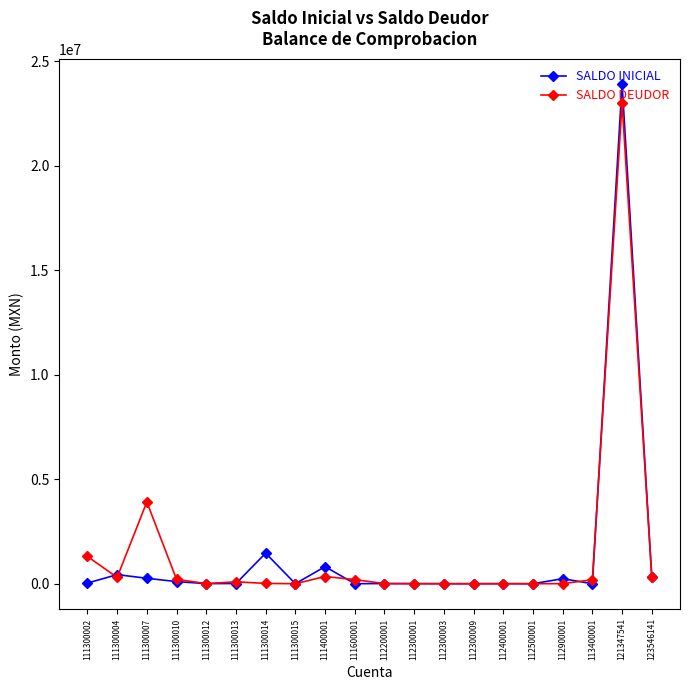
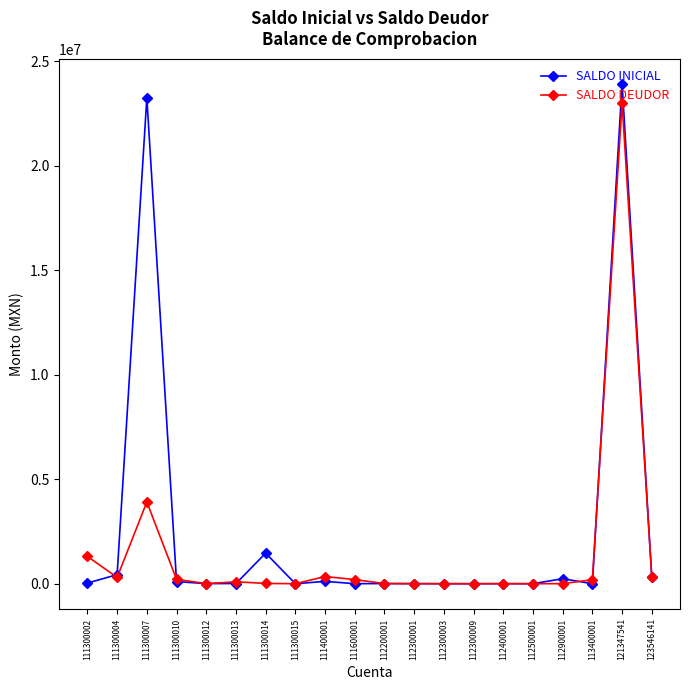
SALDO INICIAL, 111300007: 300000 -> 23200000
SALDO INICIAL, 111400001: 800000 -> 100000
